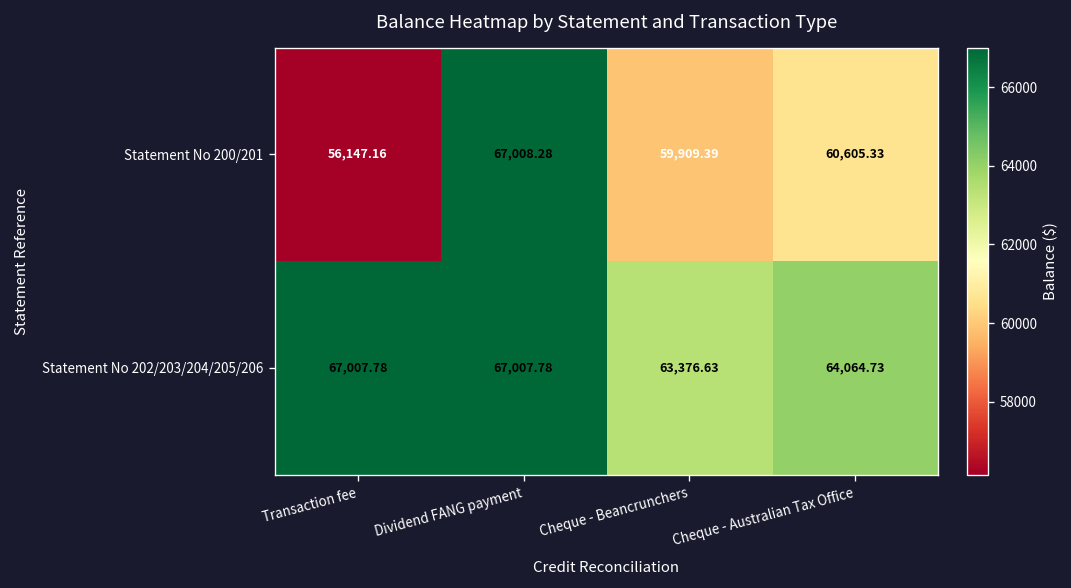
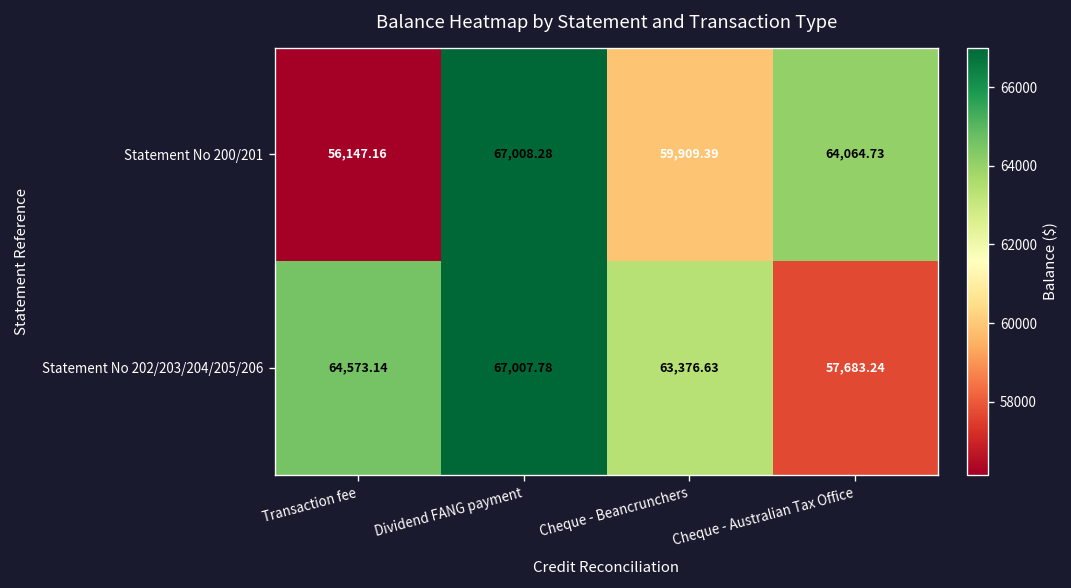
Statement No 200/201, Cheque - Australian Tax Office: 60,605.33 -> 64,064.73
Statement No 202/203/204/205/206, Transaction fee: 67,007.78 -> 64,573.14
Statement No 202/203/204/205/206, Cheque - Australian Tax Office: 64,064.73 -> 57,683.24
